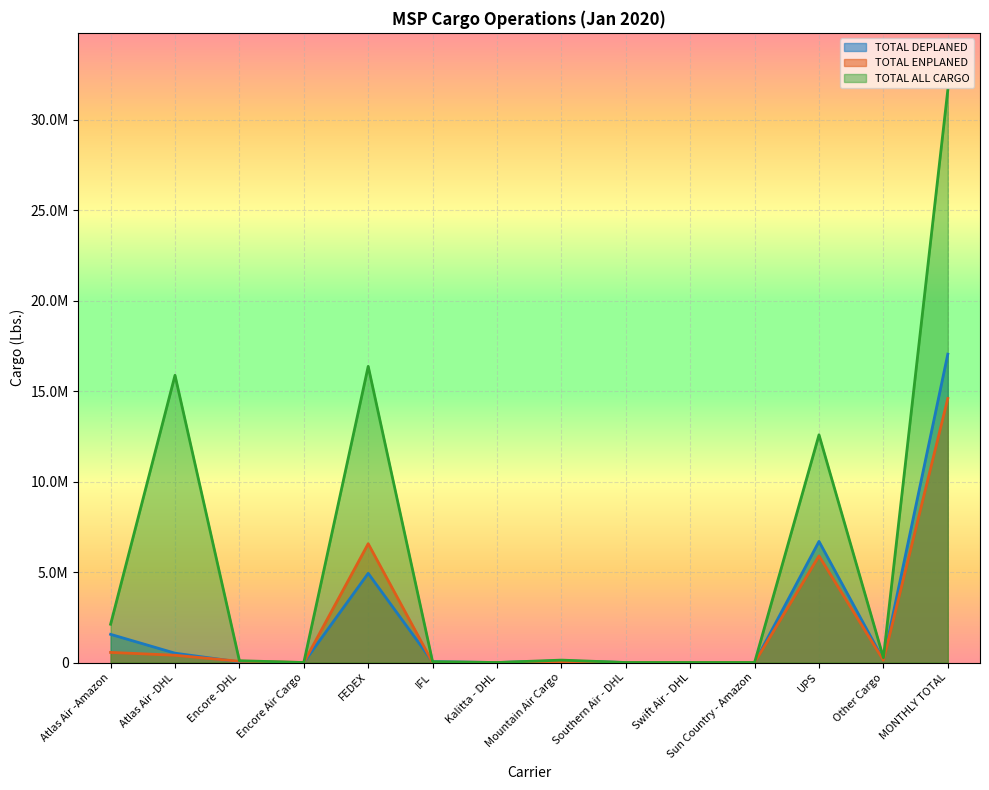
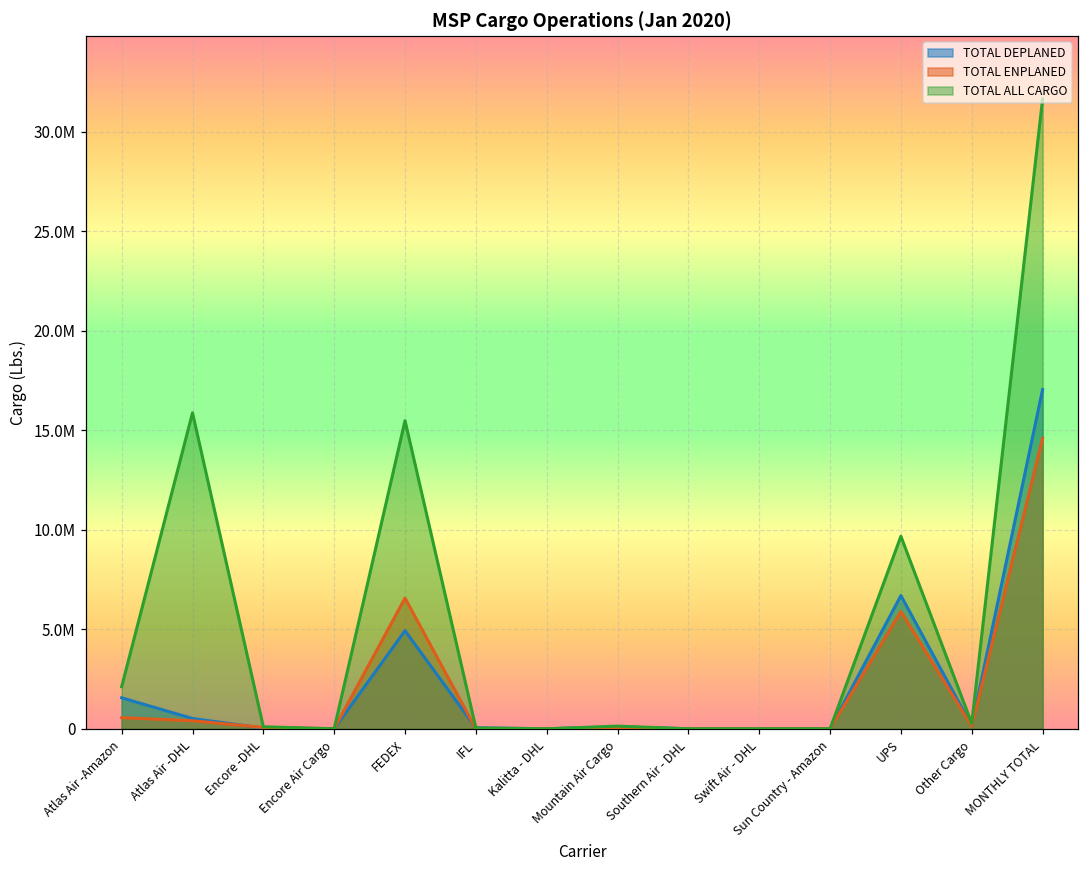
TOTAL ALL CARGO, FEDEX: 16400000 -> 15500000
TOTAL ALL CARGO, UPS: 12600000 -> 9700000
